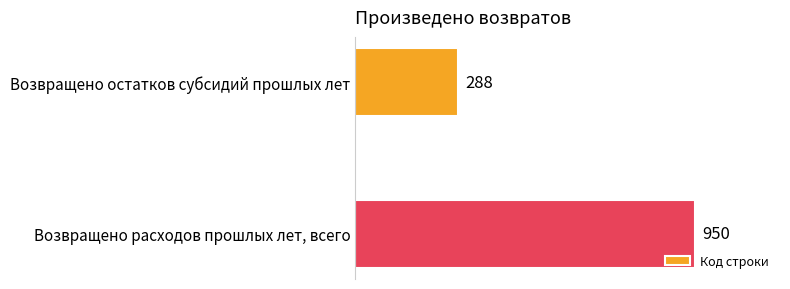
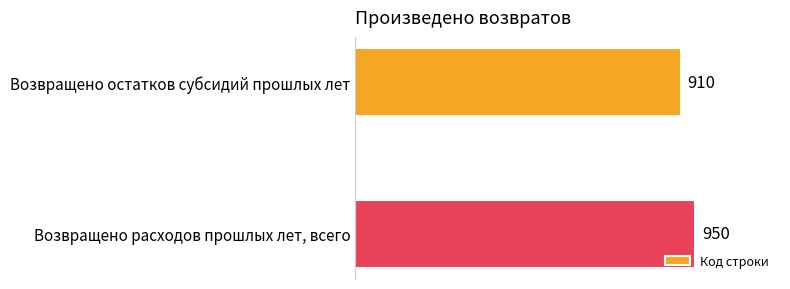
Возвращено остатков субсидий прошлых лет: 288 -> 910
